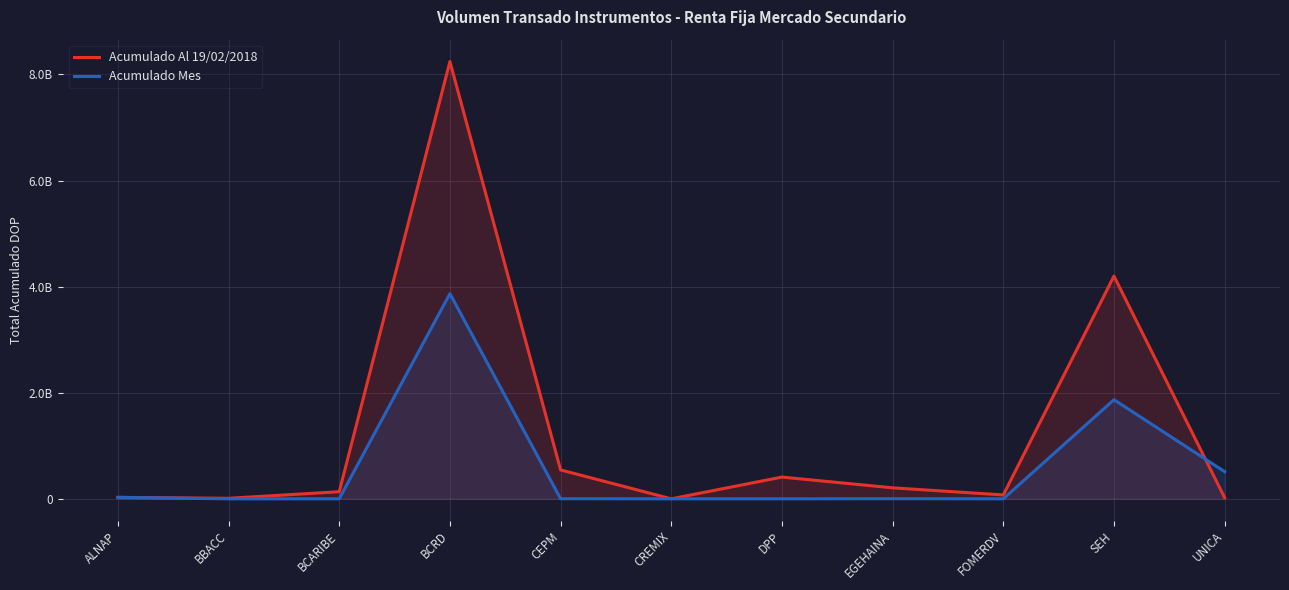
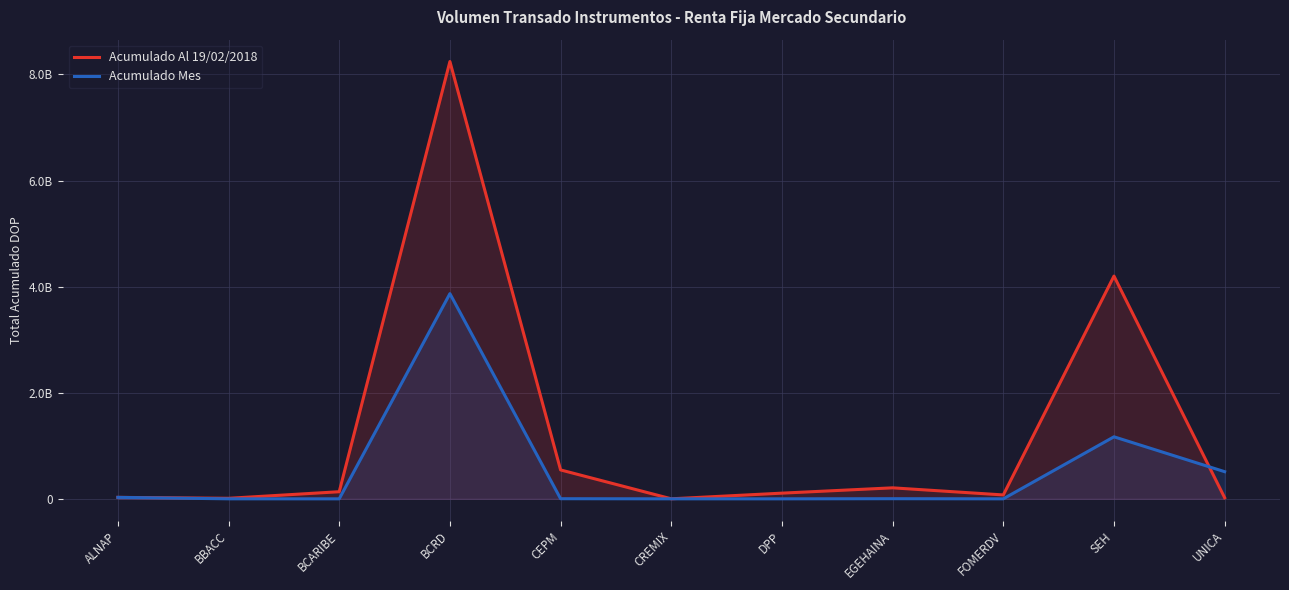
Acumulado Al 19/02/2018, DPP: 400000000 -> 100000000
Acumulado Mes, SEH: 1900000000 -> 1200000000
